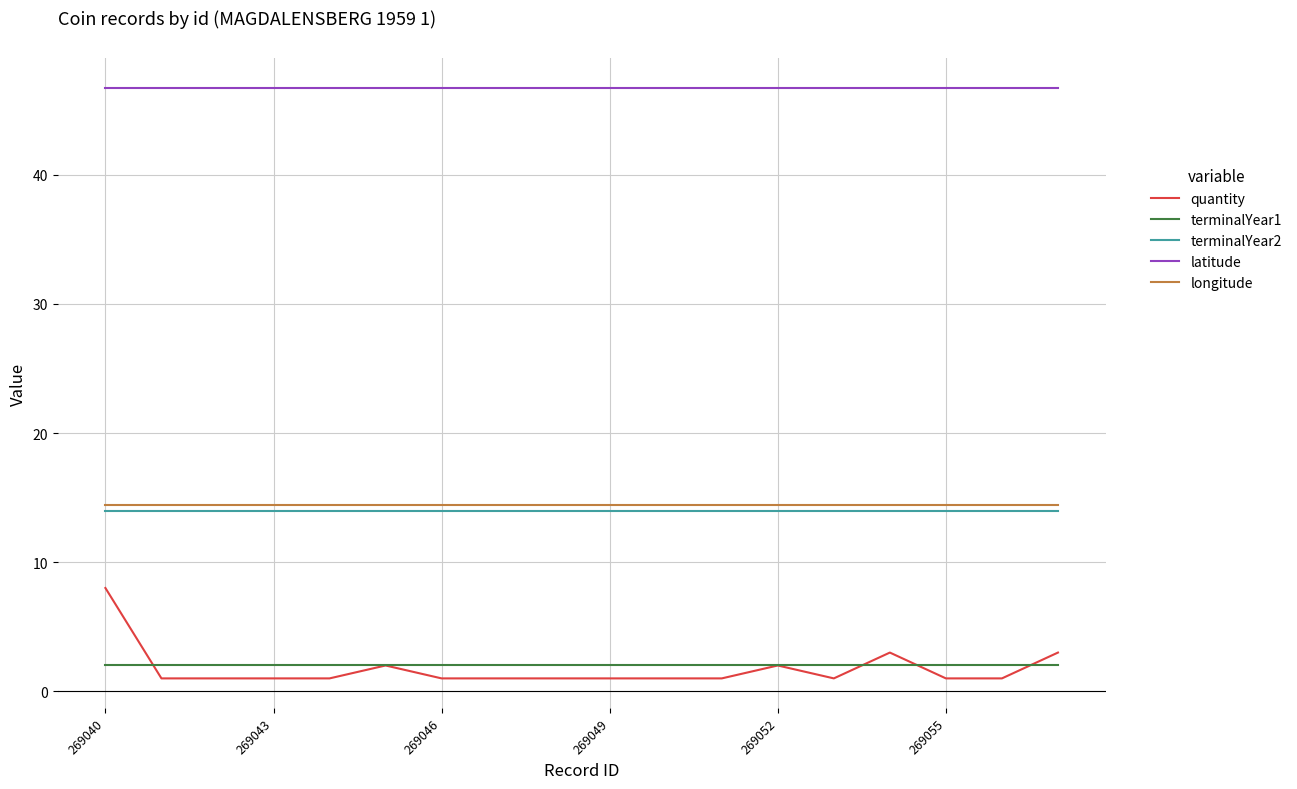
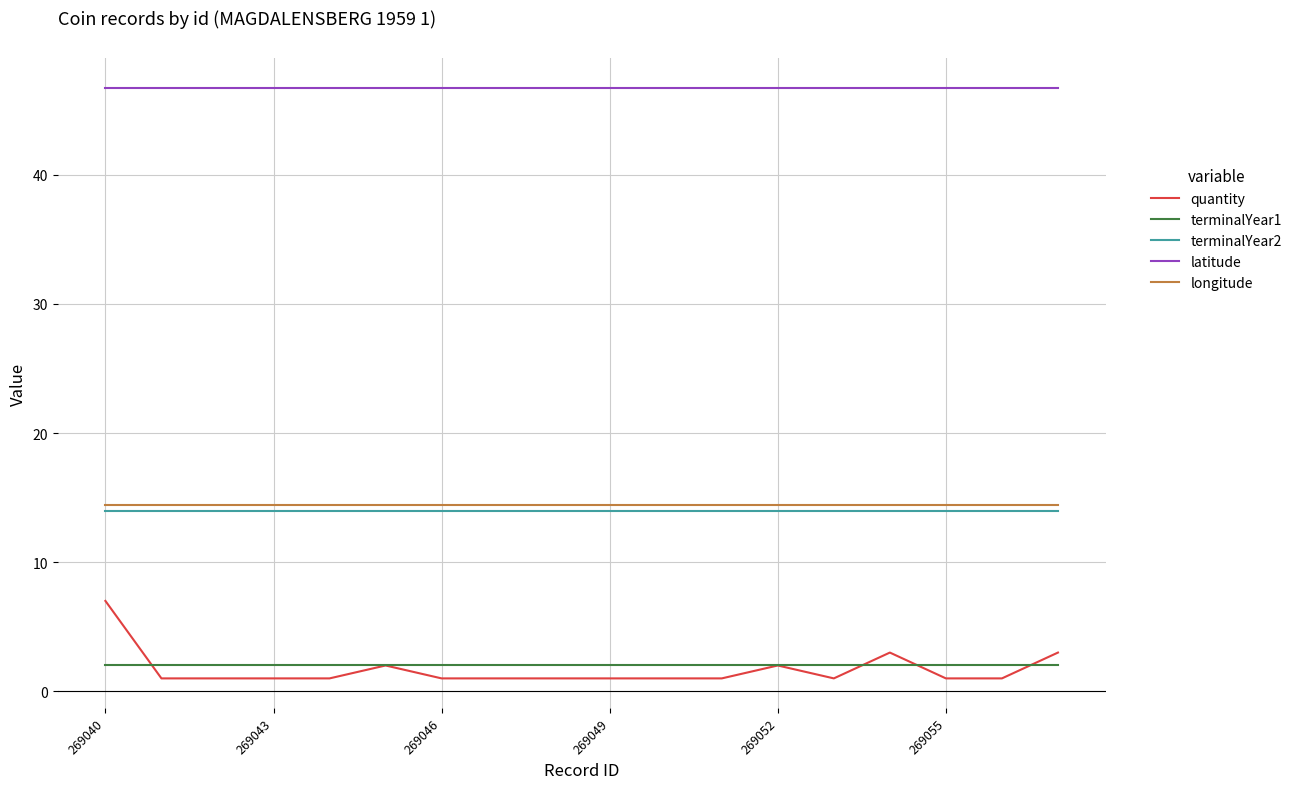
quantity, 269040: 8 -> 7
